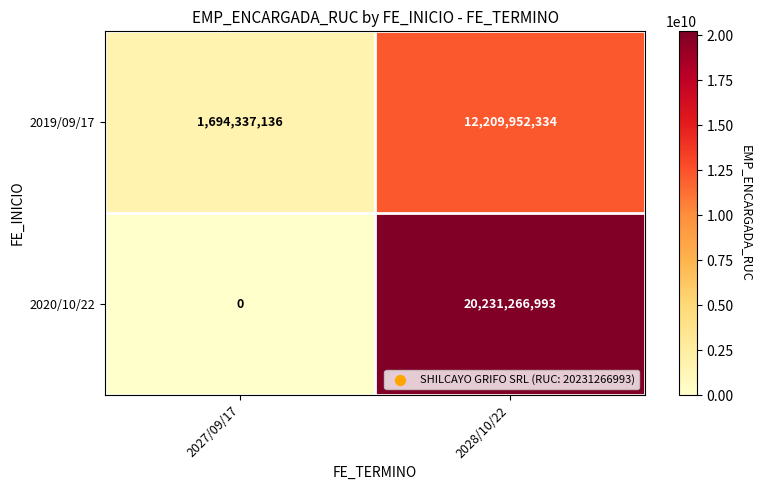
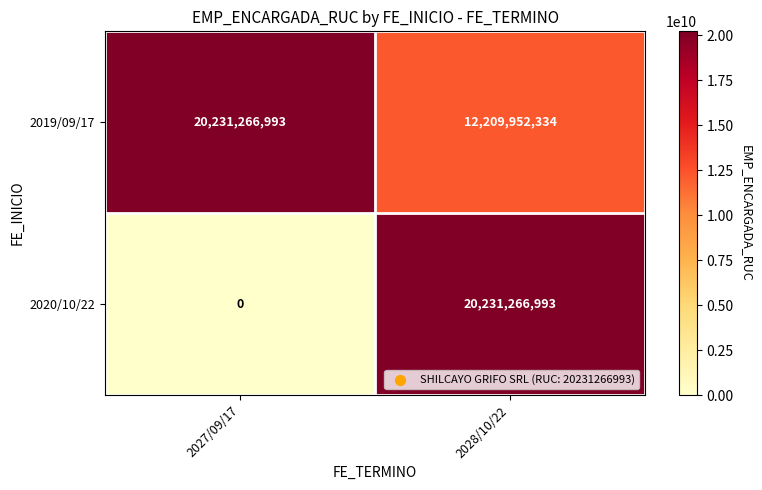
2019/09/17, 2027/09/17: 1,694,337,136 -> 20,231,266,993
